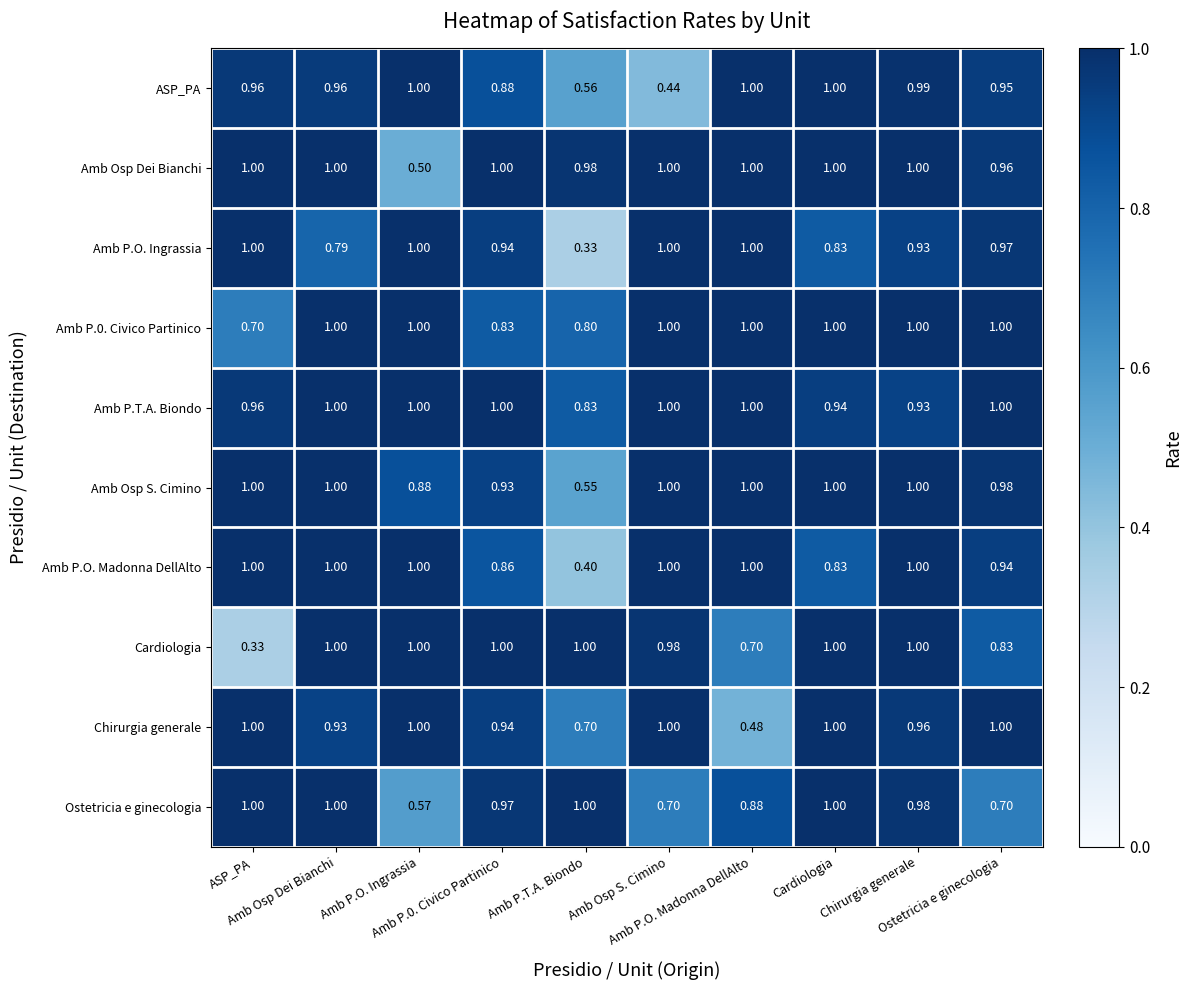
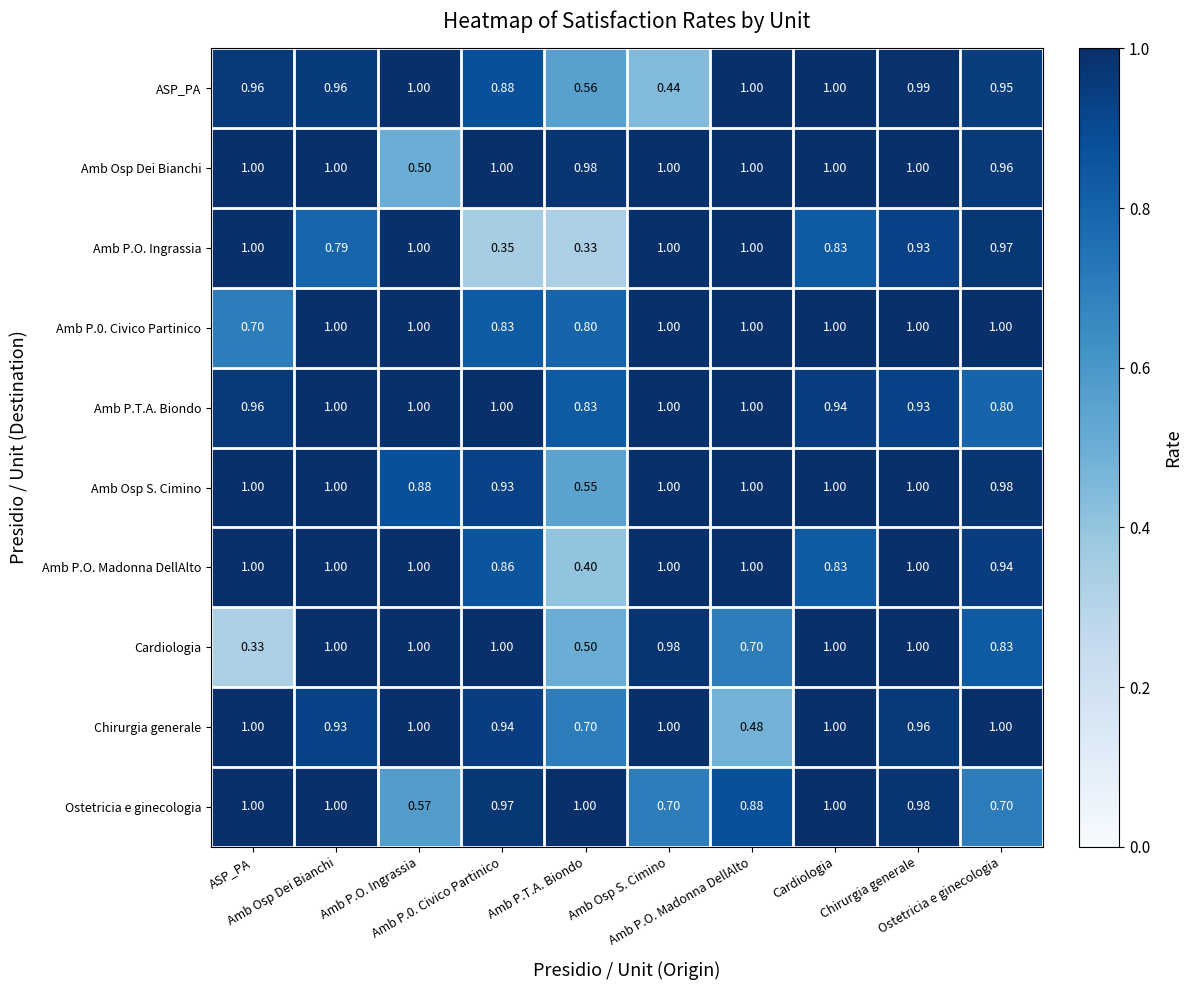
Amb P.O. Ingrassia, Amb P.0. Civico Partinico: 0.94 -> 0.35
Amb P.T.A. Biondo, Ostetricia e ginecologia: 1.00 -> 0.80
Cardiologia, Amb P.T.A. Biondo: 1.00 -> 0.50
